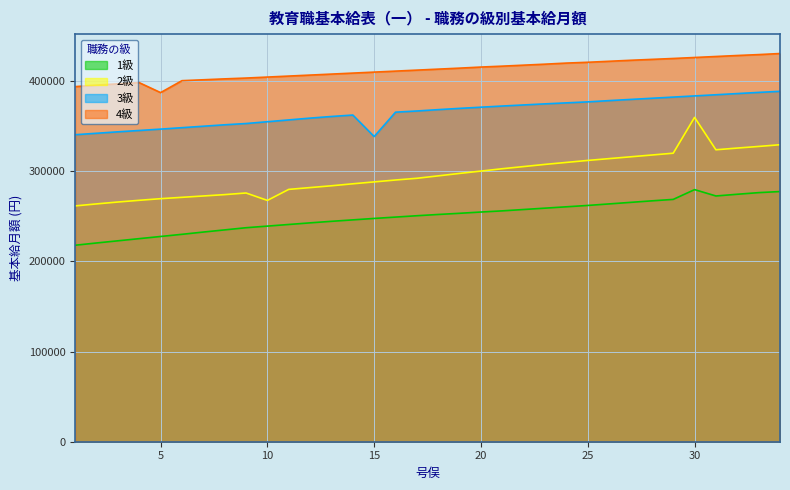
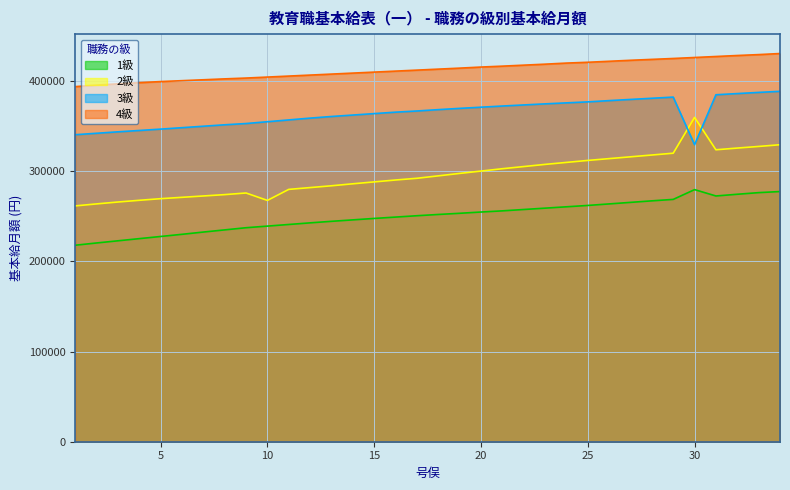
4級, 5: 390000 -> 400000
3級, 15: 340000 -> 360000
3級, 30: 380000 -> 330000
